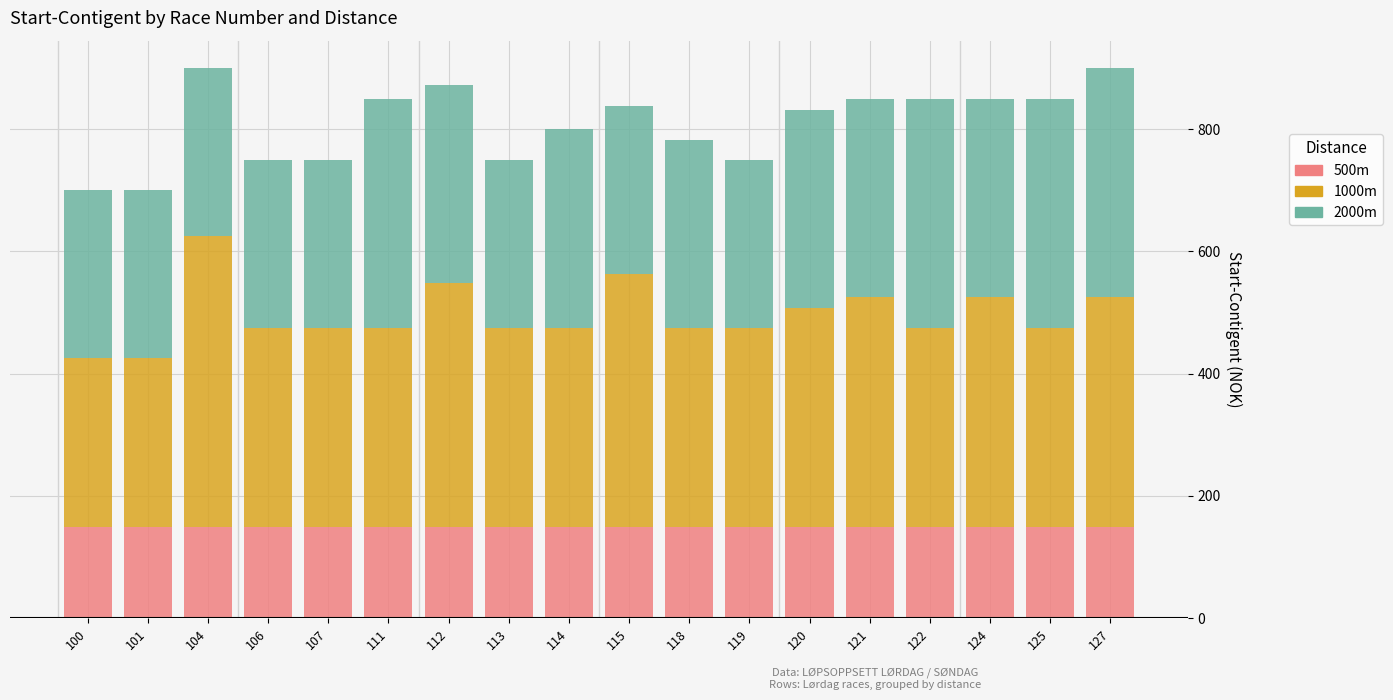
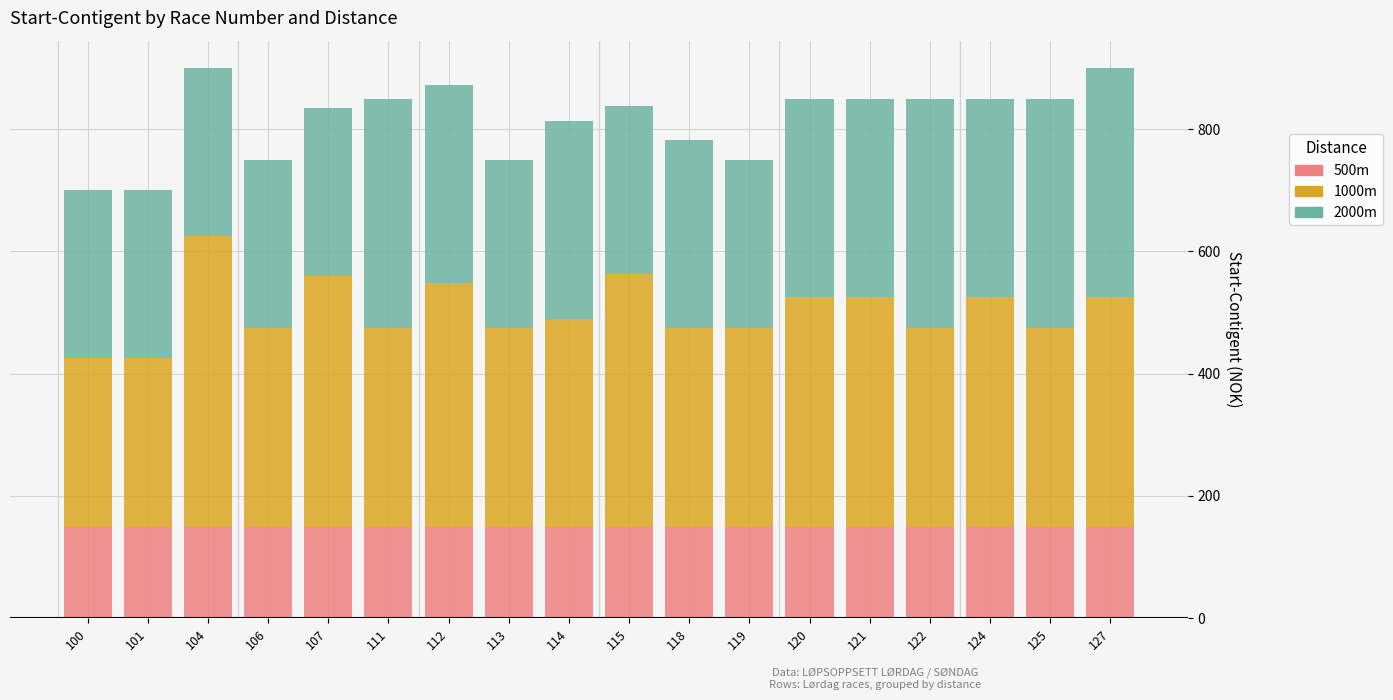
1000m, 107: 330 -> 410
1000m, 114: 330 -> 340
1000m, 120: 360 -> 380
